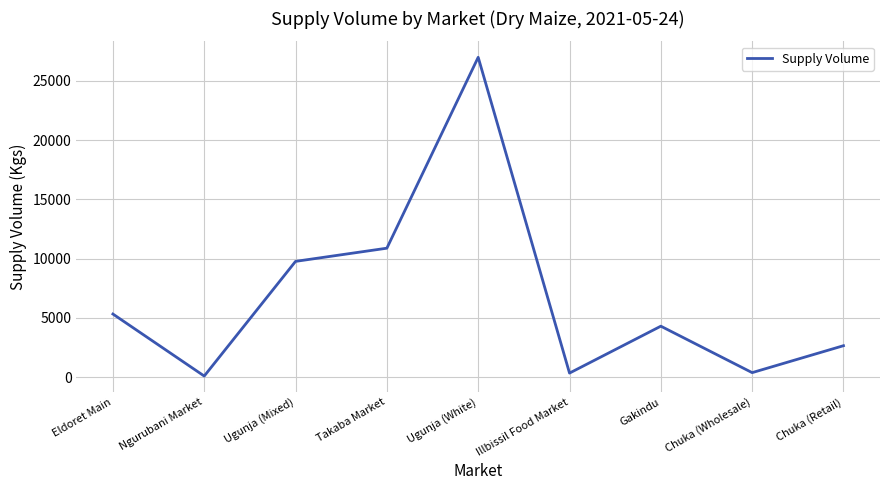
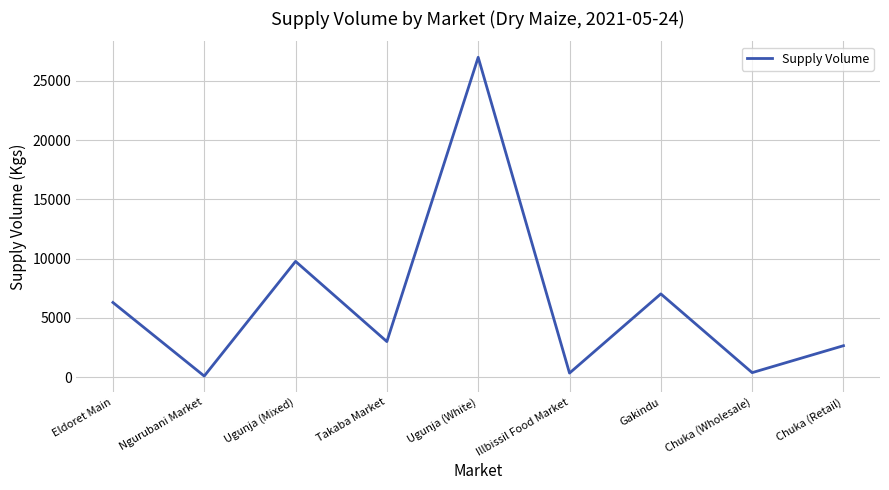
Eldoret Main: 5300 -> 6300
Takaba Market: 10900 -> 3000
Gakindu: 4300 -> 7000
